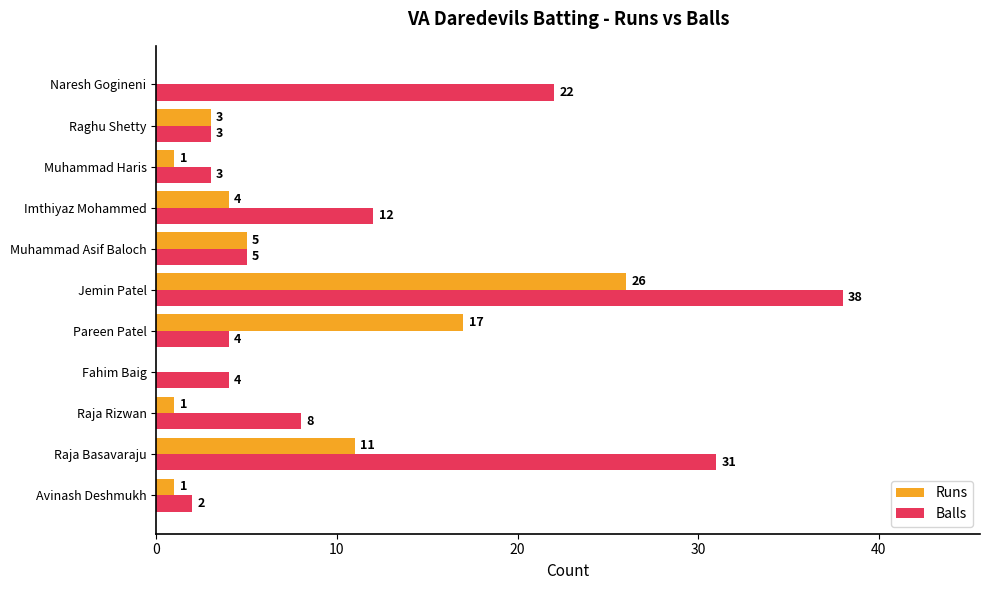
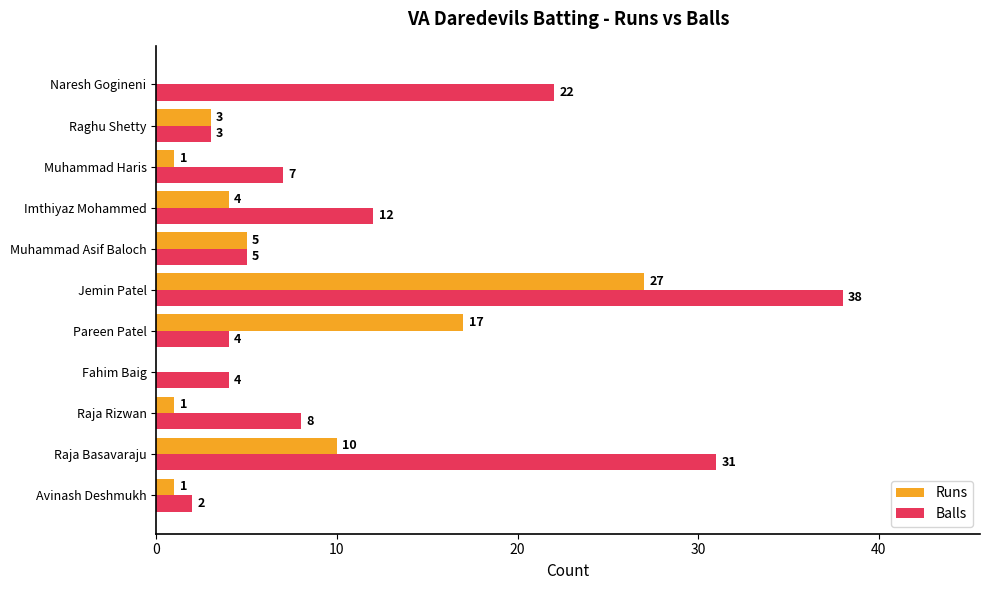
Balls, Muhammad Haris: 3 -> 7
Runs, Jemin Patel: 26 -> 27
Runs, Raja Basavaraju: 11 -> 10
